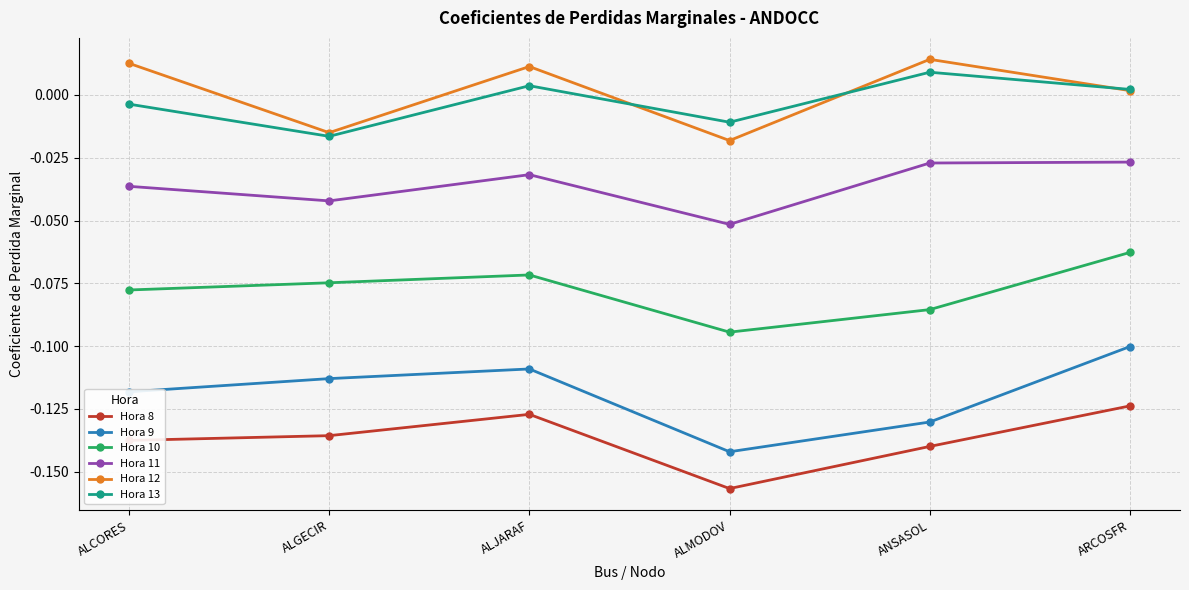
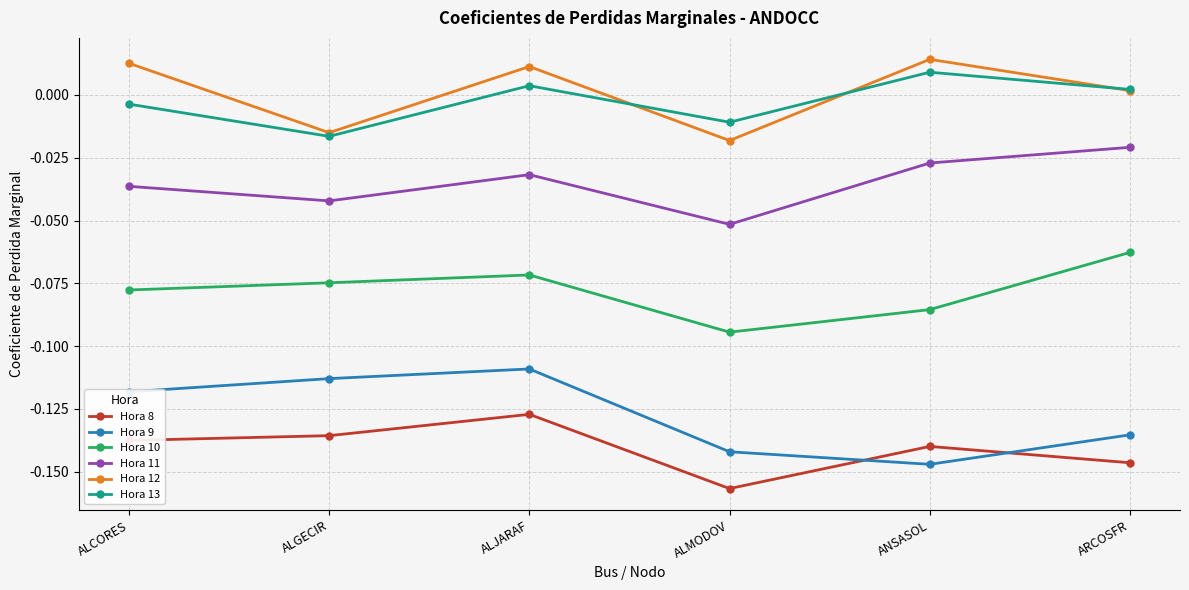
Hora 9, ANSASOL: -0.130 -> -0.147
Hora 8, ARCOSFR: -0.124 -> -0.146
Hora 9, ARCOSFR: -0.100 -> -0.135
Hora 11, ARCOSFR: -0.027 -> -0.021
